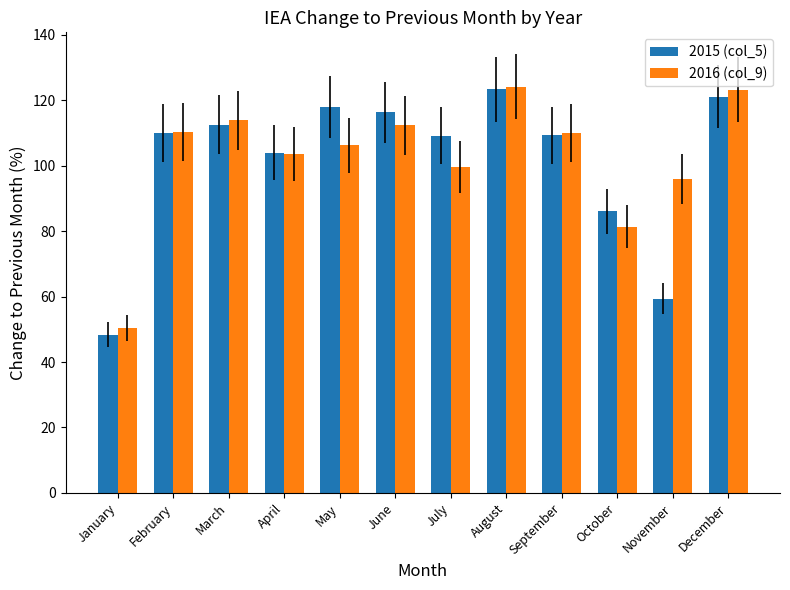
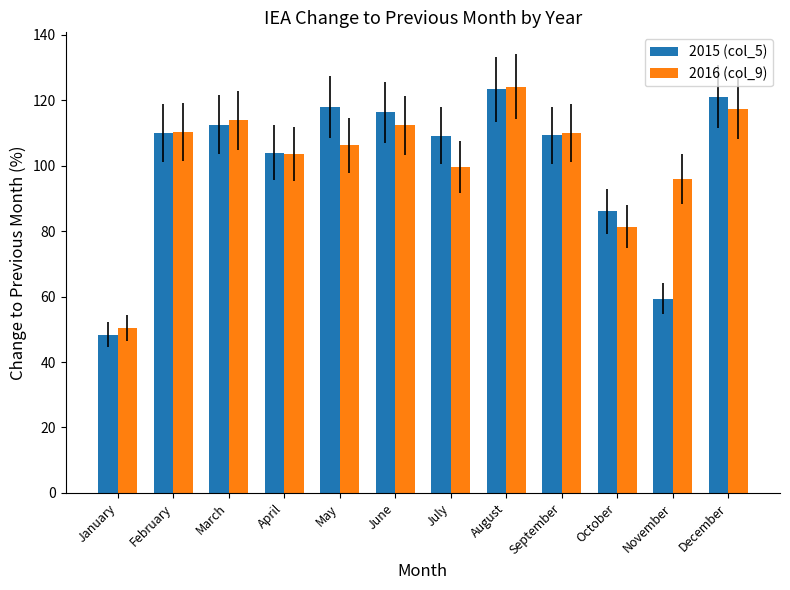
2016 (col_9), December: 123 -> 117
